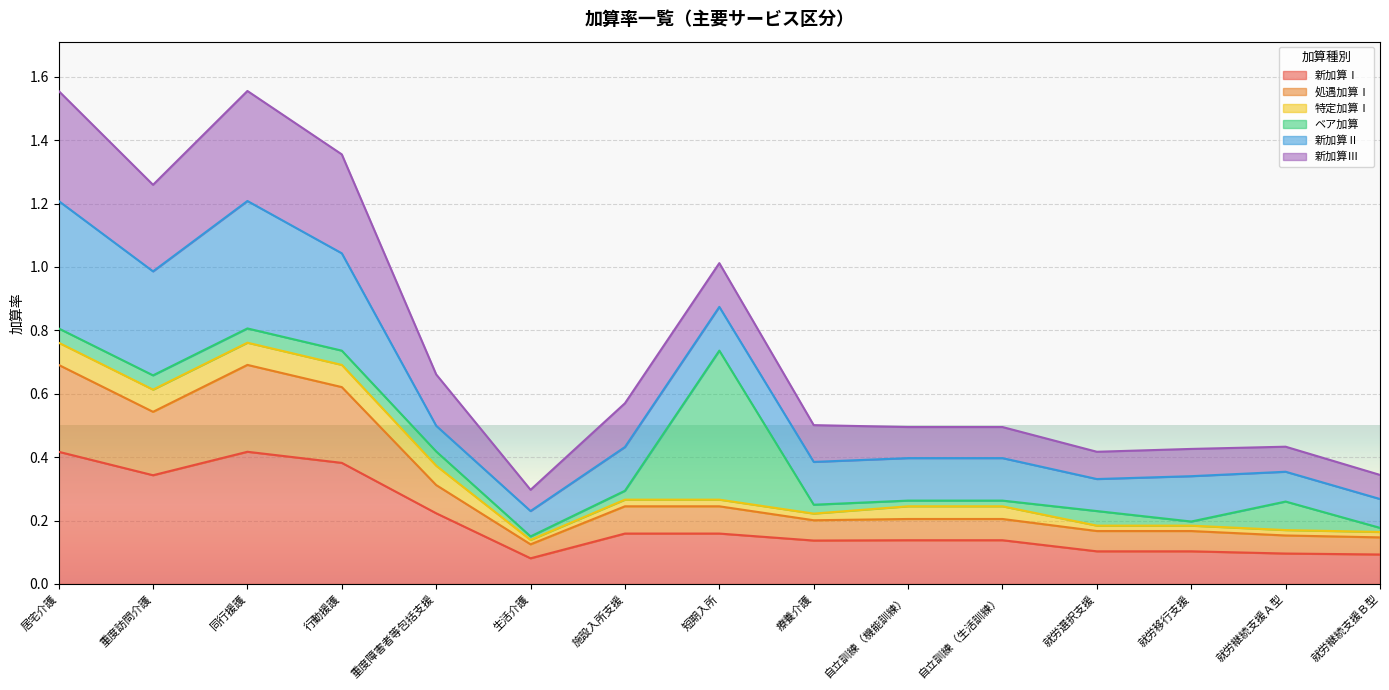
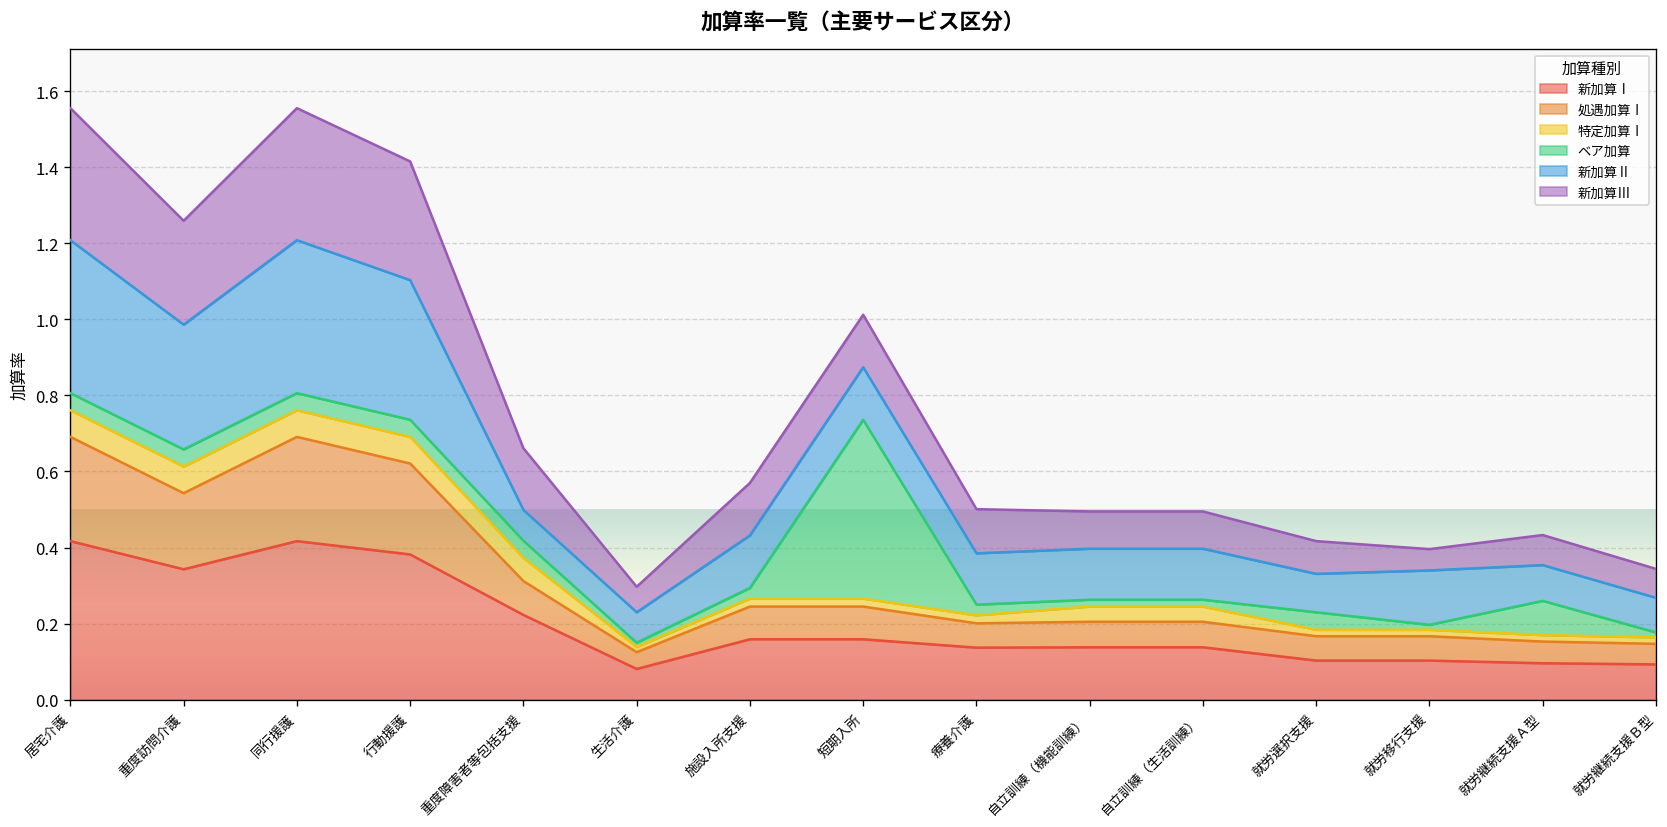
新加算Ⅱ, 行動援護: 0.31 -> 0.37
新加算Ⅲ, 就労移行支援: 0.09 -> 0.06
